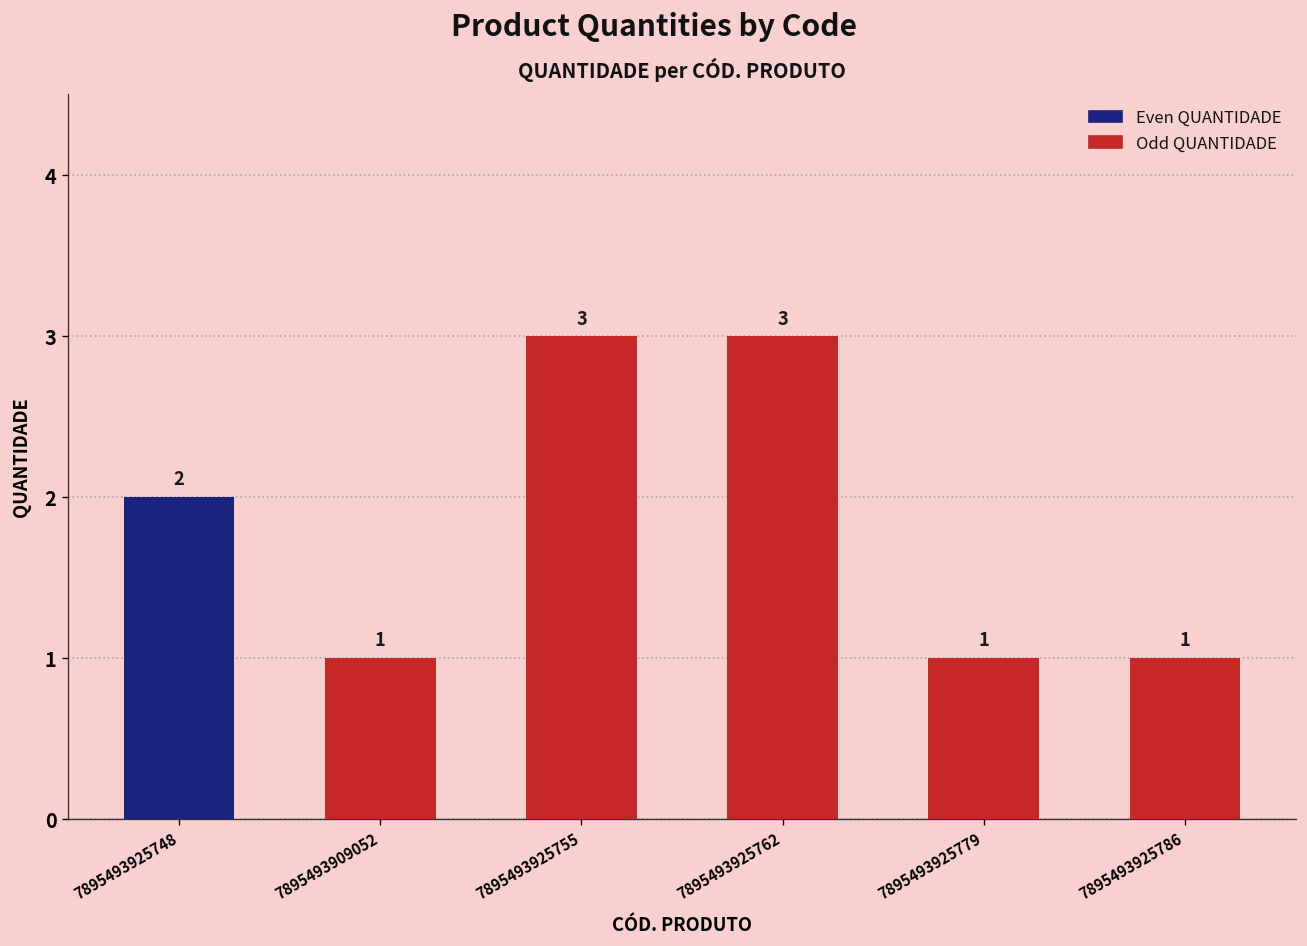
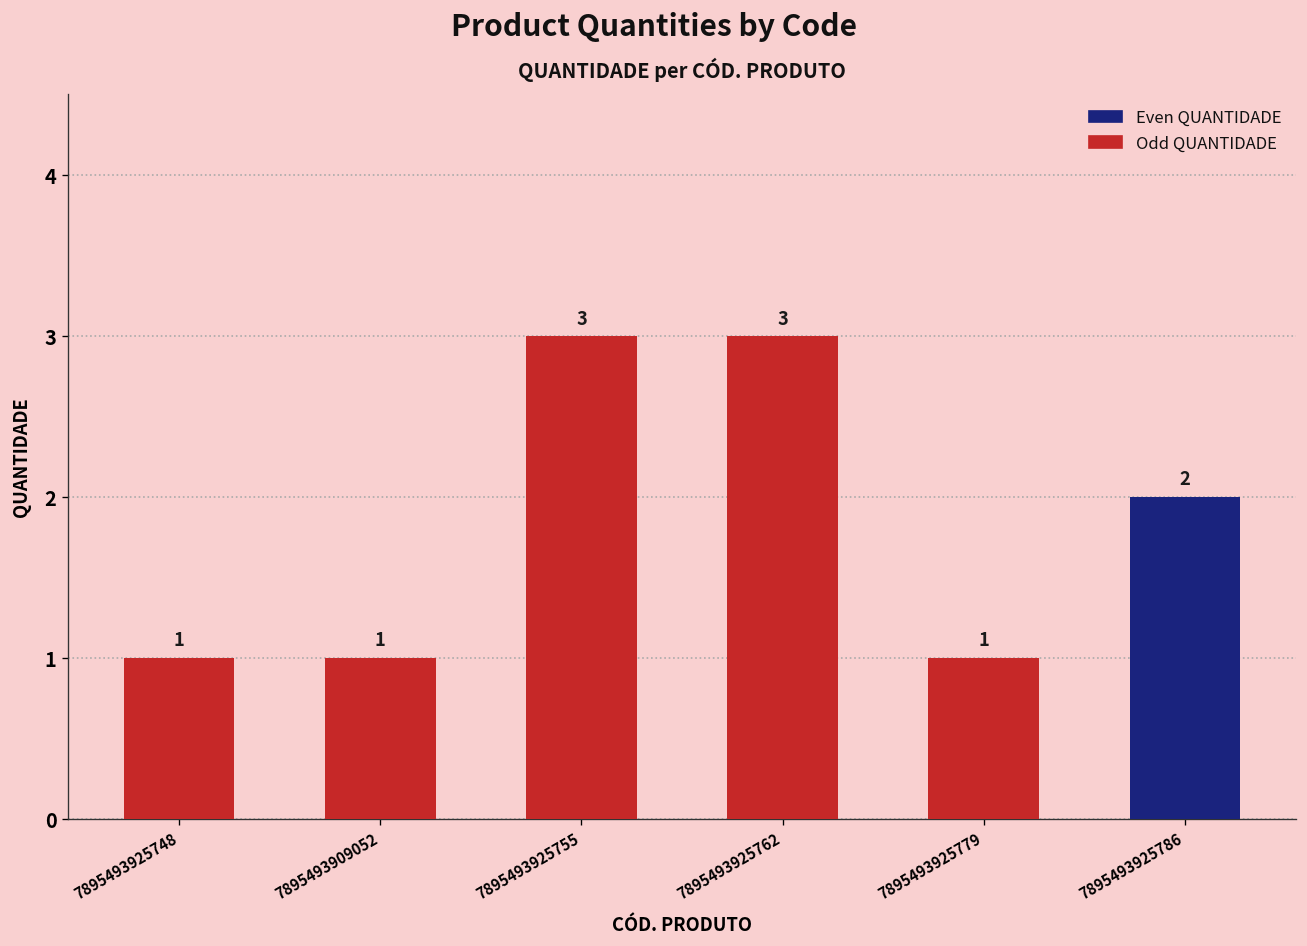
7895493925748: 2 -> 1
7895493925786: 1 -> 2
